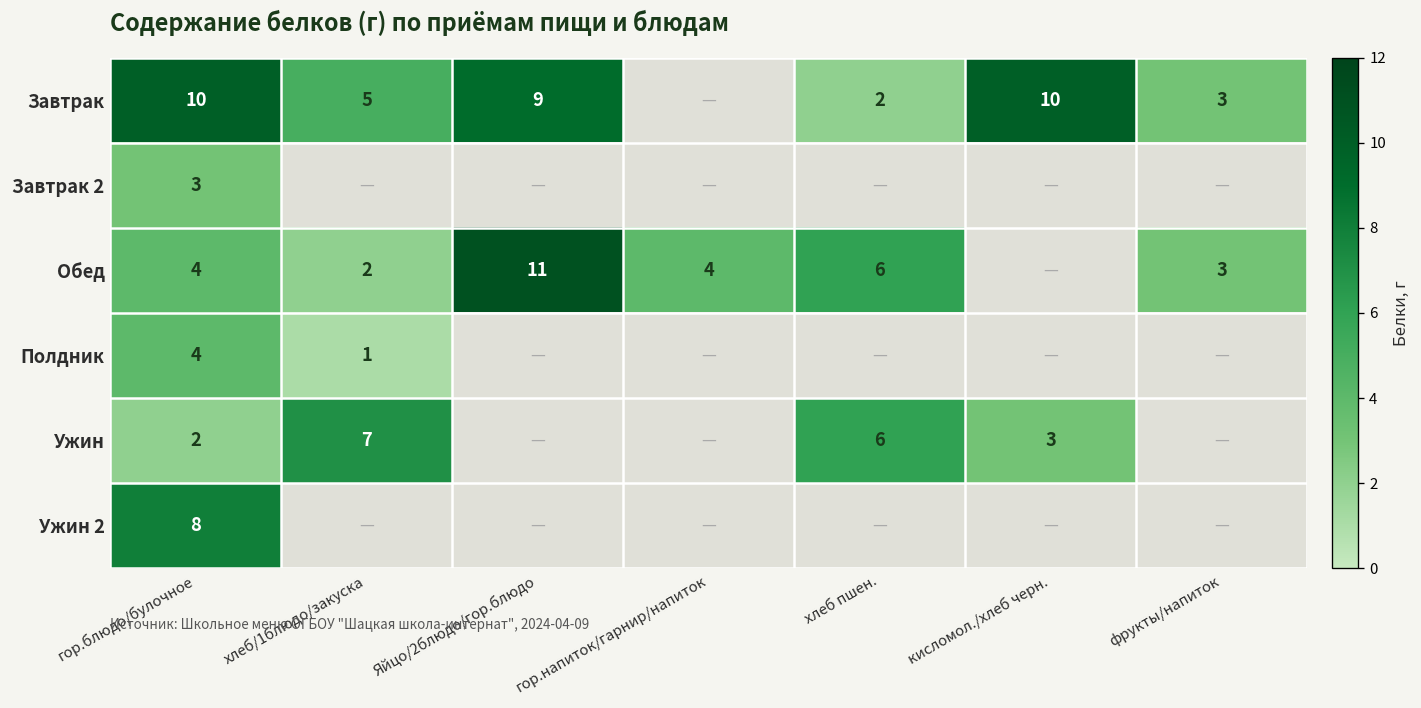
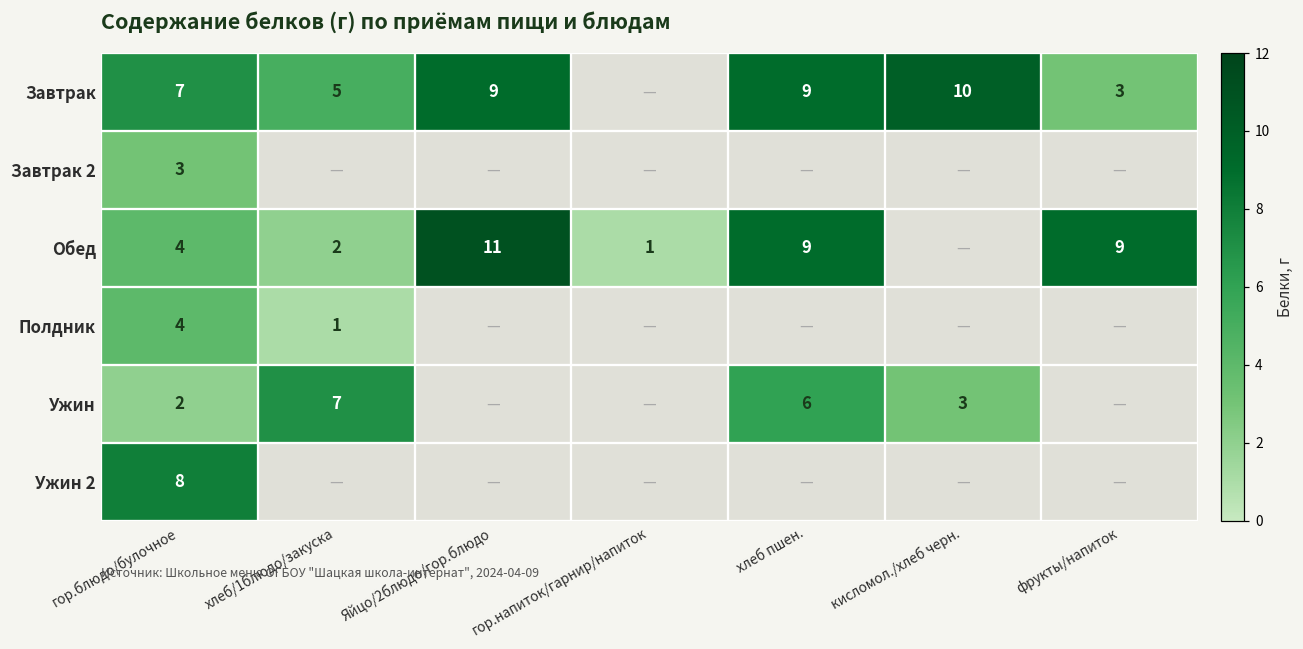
Завтрак, гор.блюдо/булочное: 10 -> 7
Завтрак, хлеб пшен.: 2 -> 9
Обед, гор.напиток/гарнир/напиток: 4 -> 1
Обед, хлеб пшен.: 6 -> 9
Обед, фрукты/напиток: 3 -> 9
